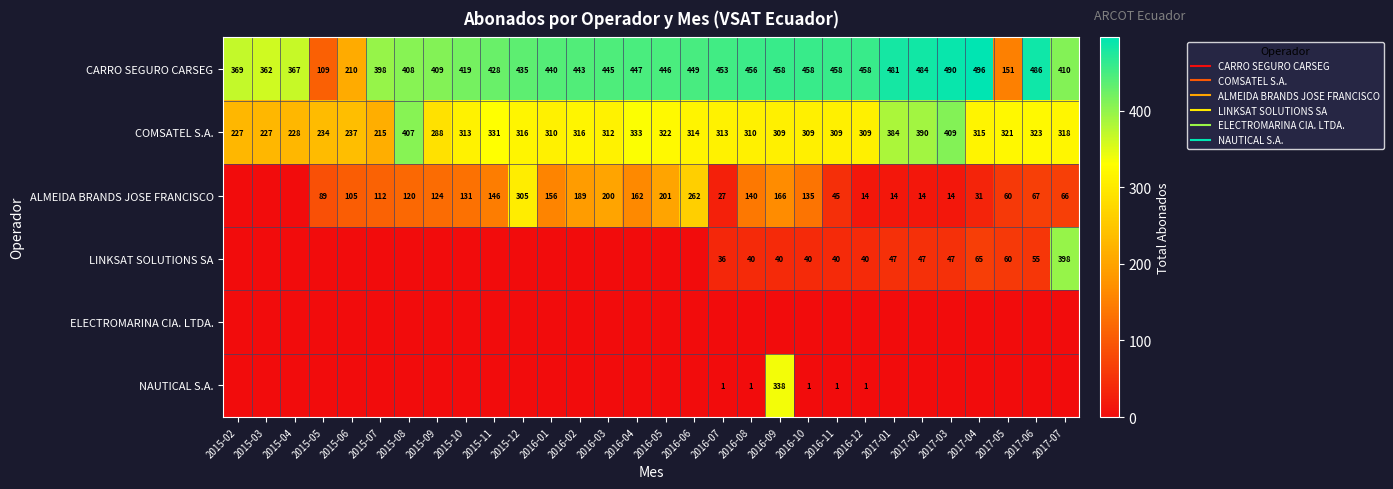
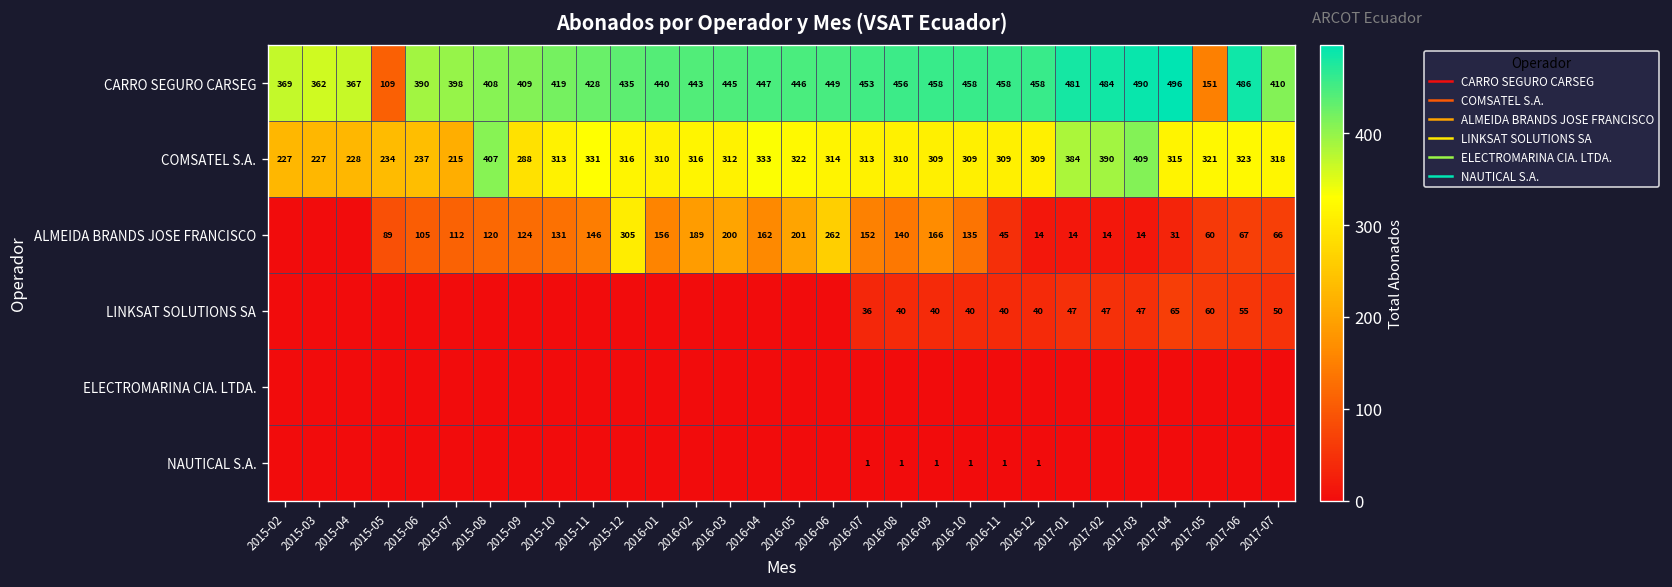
CARRO SEGURO CARSEG, 2015-06: 210 -> 390
ALMEIDA BRANDS JOSE FRANCISCO, 2016-07: 27 -> 152
LINKSAT SOLUTIONS SA, 2017-07: 398 -> 50
NAUTICAL S.A., 2016-09: 338 -> 1
